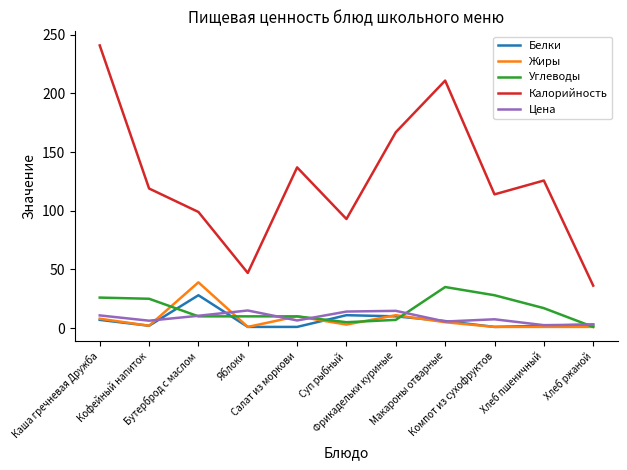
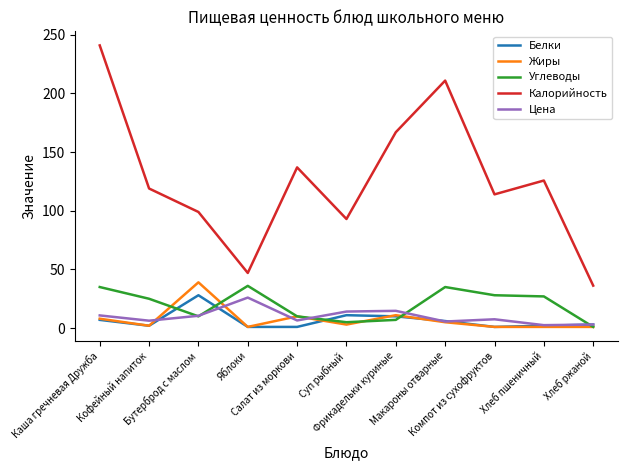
Углеводы, Каша гречневая Дружба: 26 -> 35
Углеводы, Яблоки: 10 -> 36
Цена, Яблоки: 15 -> 26
Углеводы, Хлеб пшеничный: 17 -> 27
